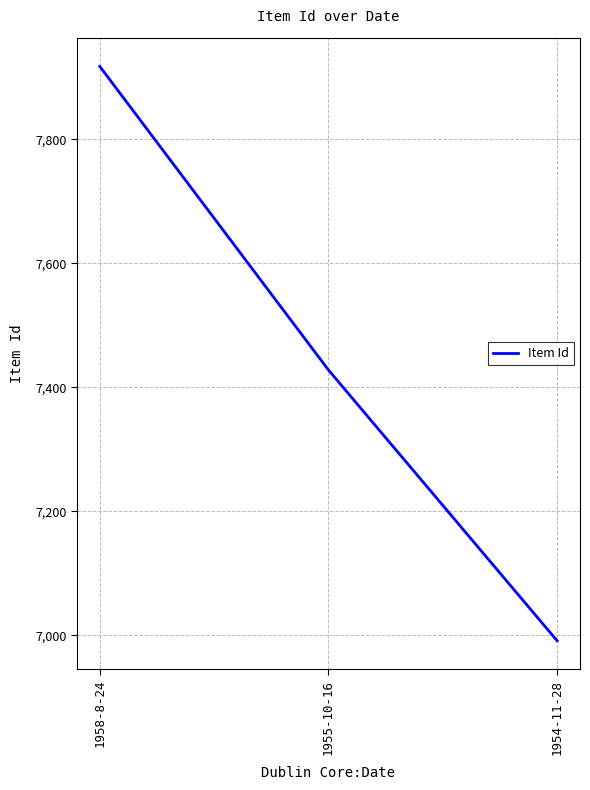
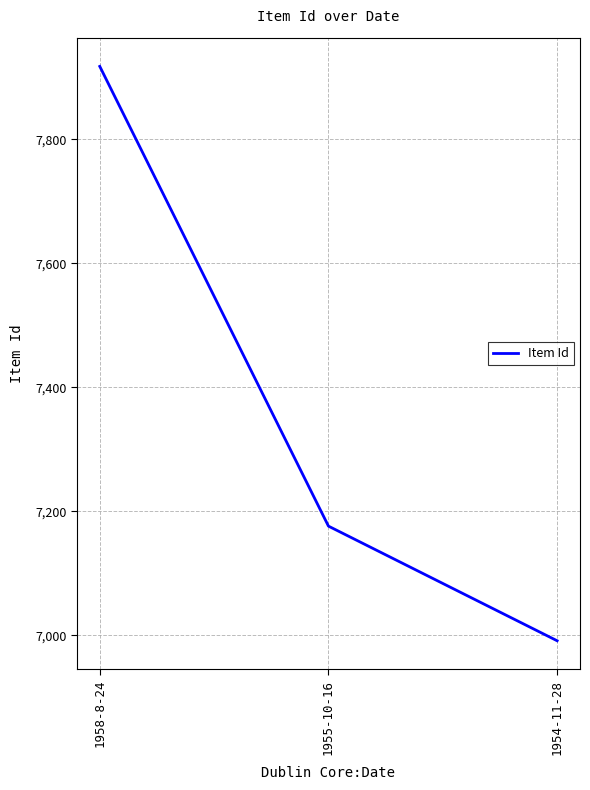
1955-10-16: 7,430 -> 7,180
